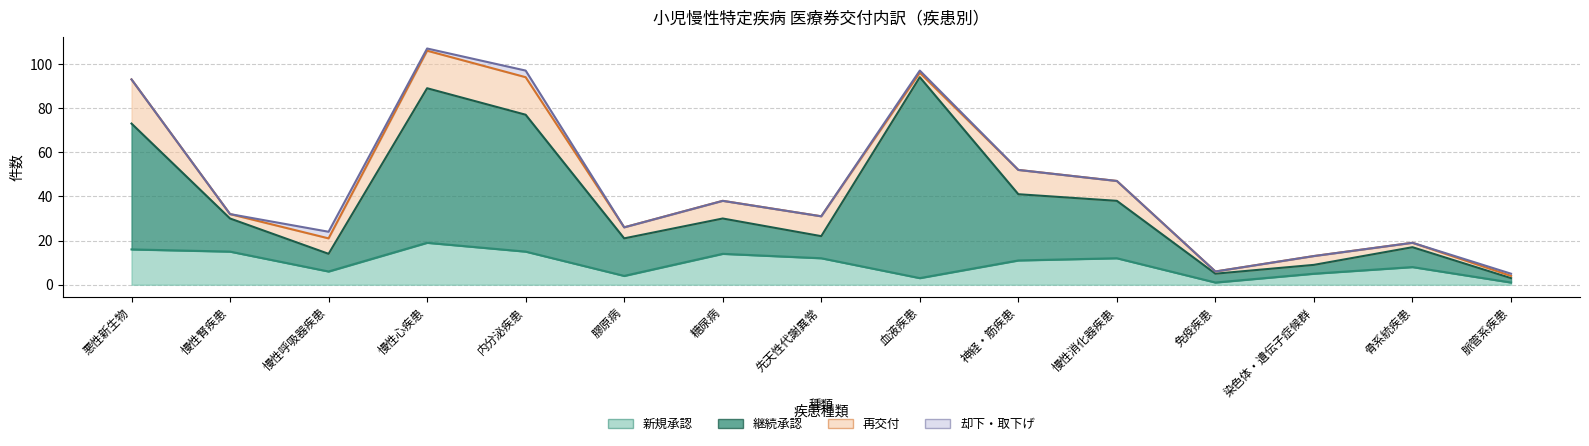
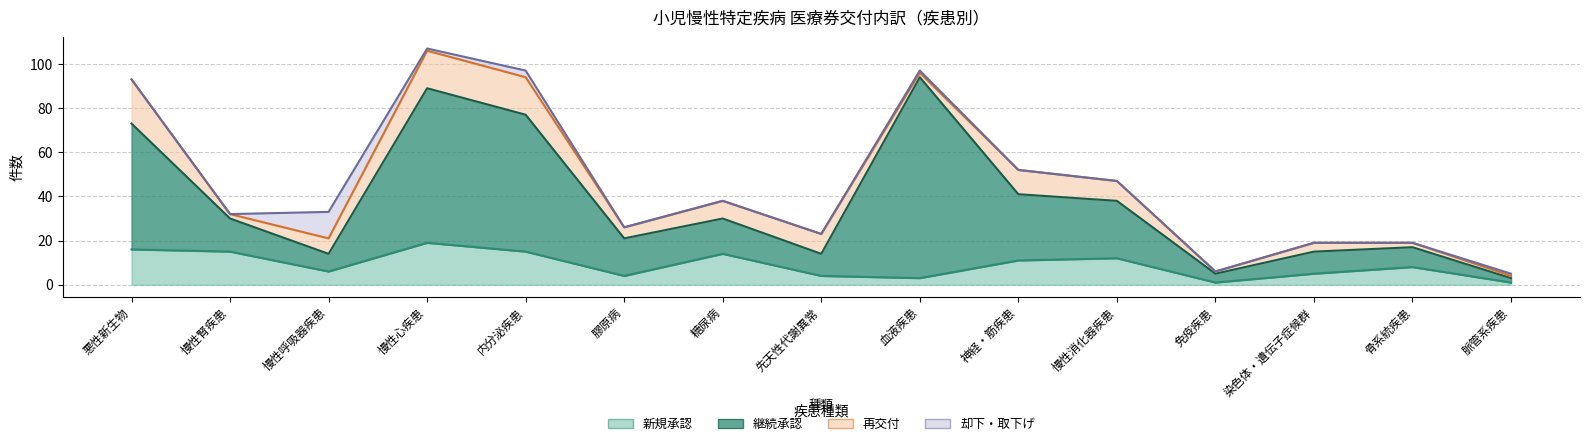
却下・取下げ, 慢性呼吸器疾患: 3 -> 12
新規承認, 先天性代謝異常: 12 -> 4
継続承認, 染色体・遺伝子症候群: 4 -> 10
